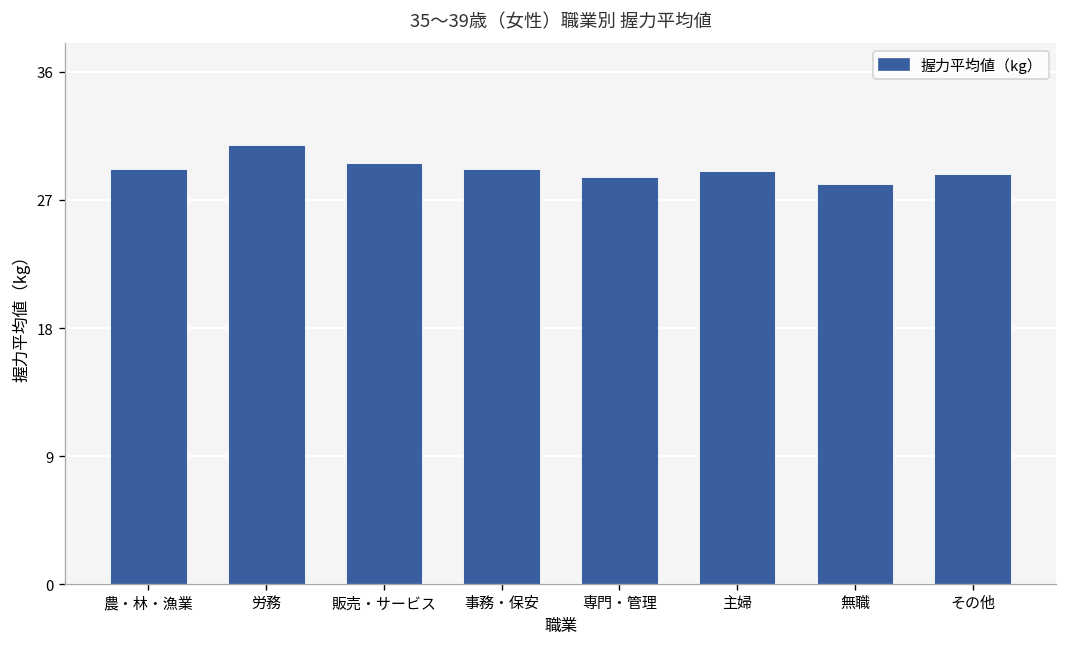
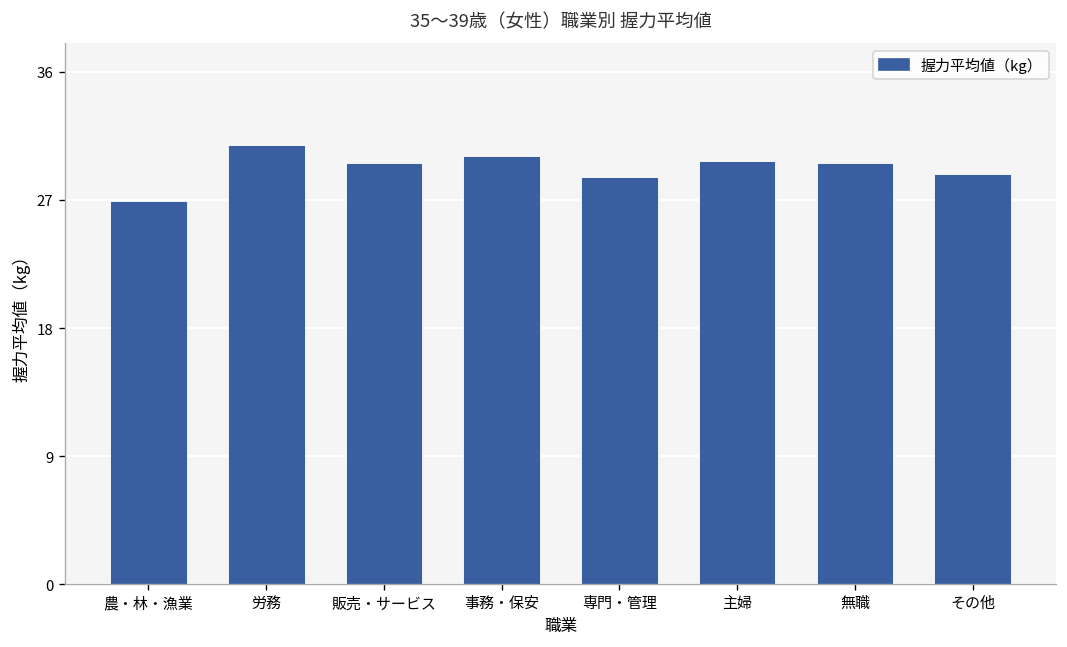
農・林・漁業: 29.2 -> 26.9
事務・保安: 29.1 -> 30.1
主婦: 29.1 -> 29.8
無職: 28.1 -> 29.6
